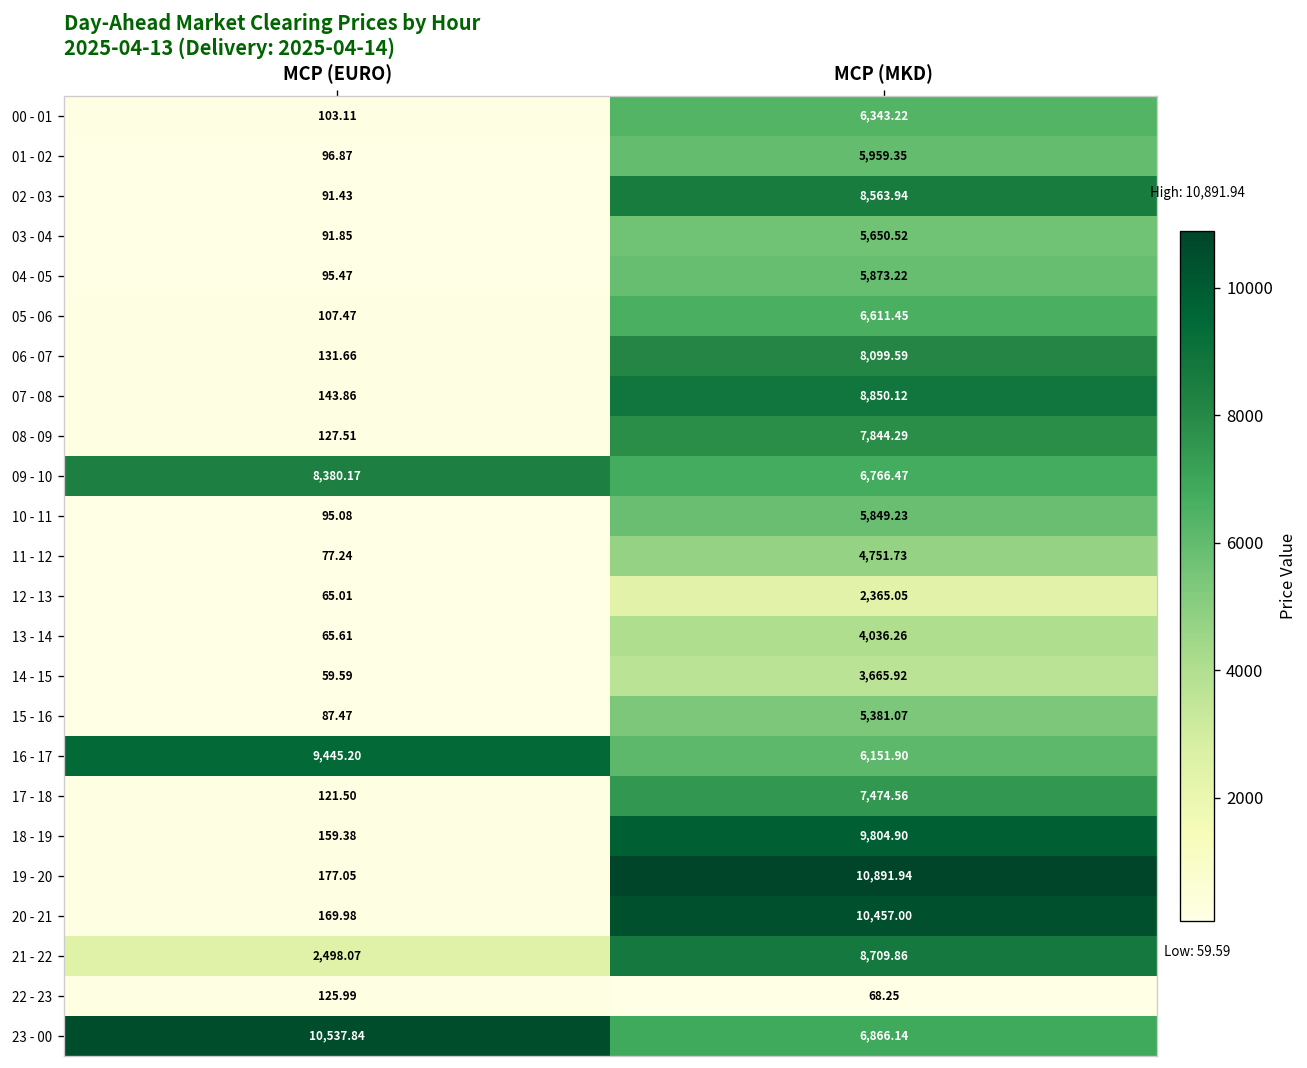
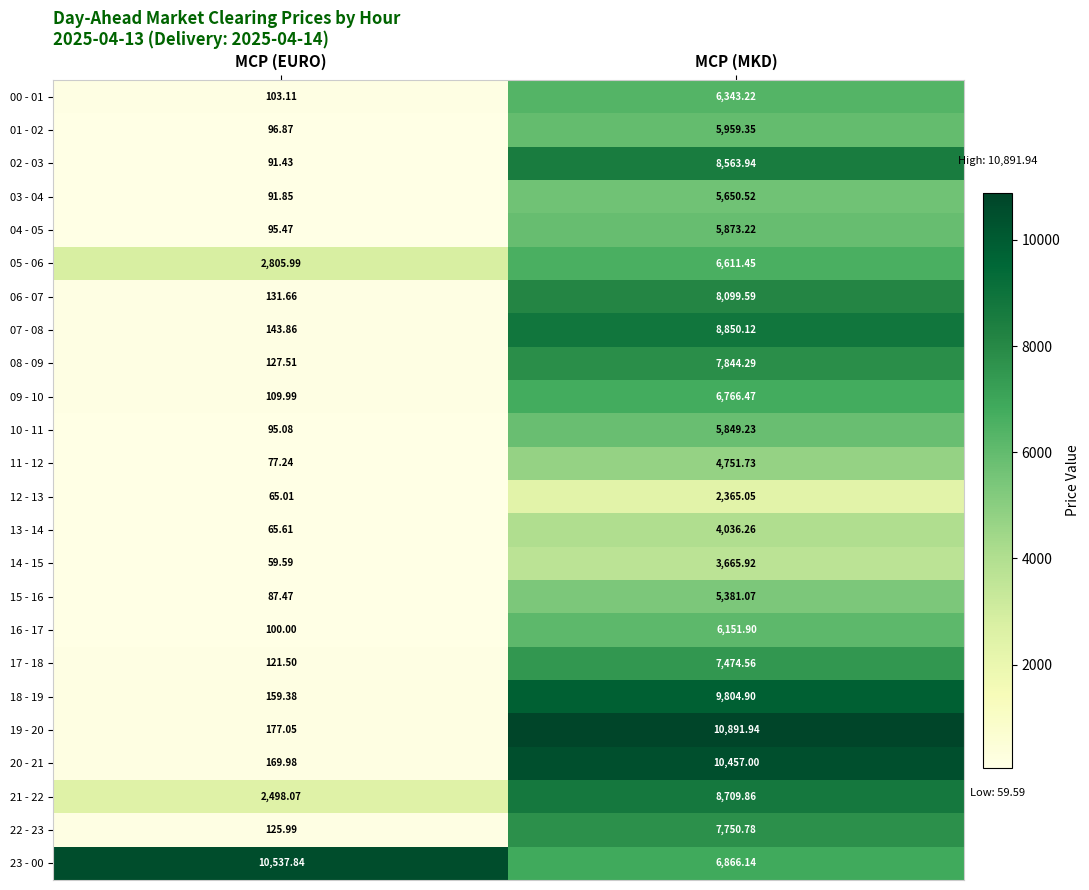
05 - 06, MCP (EURO): 107.47 -> 2,805.99
09 - 10, MCP (EURO): 8,380.17 -> 109.99
16 - 17, MCP (EURO): 9,445.20 -> 100.00
22 - 23, MCP (MKD): 68.25 -> 7,750.78
